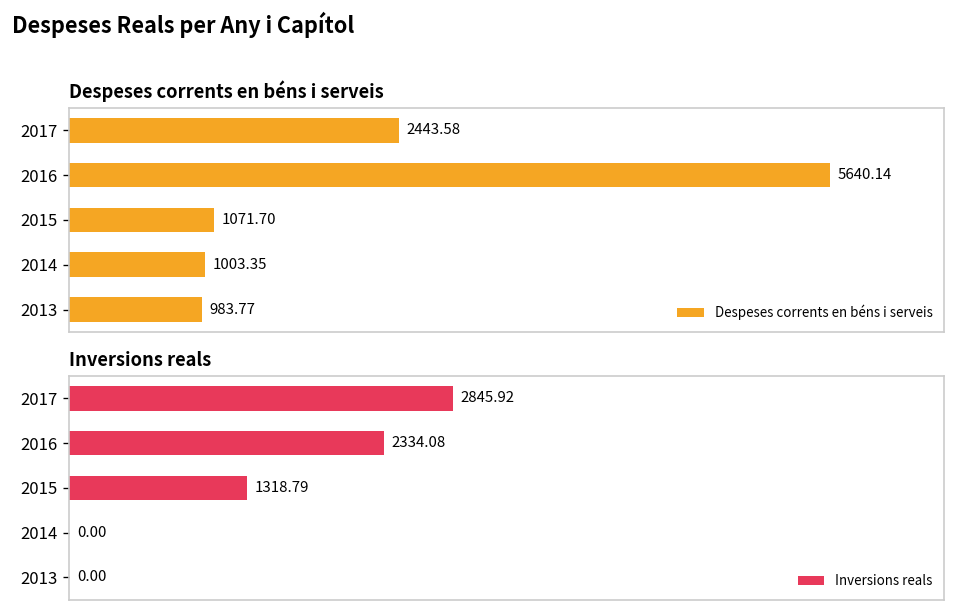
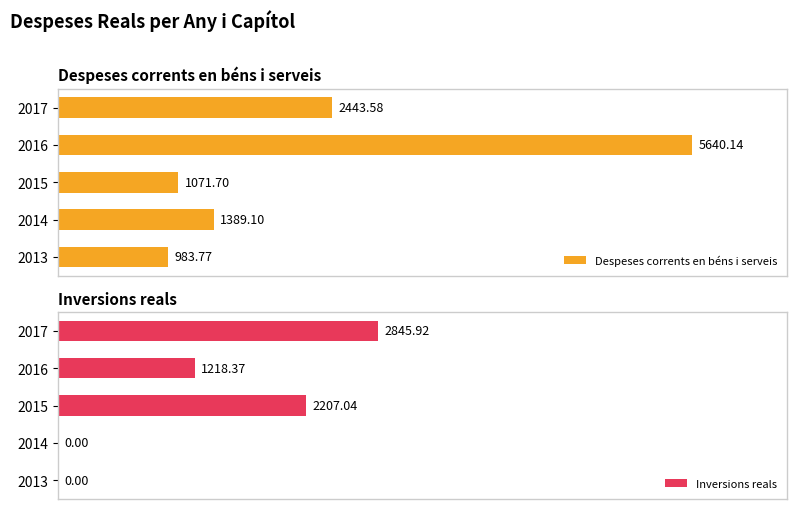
Despeses corrents en béns i serveis, 2014: 1003.35 -> 1389.10
Inversions reals, 2016: 2334.08 -> 1218.37
Inversions reals, 2015: 1318.79 -> 2207.04
